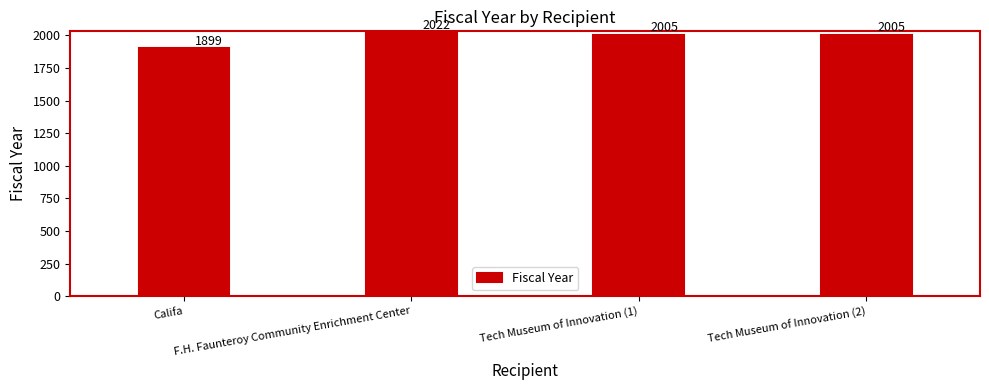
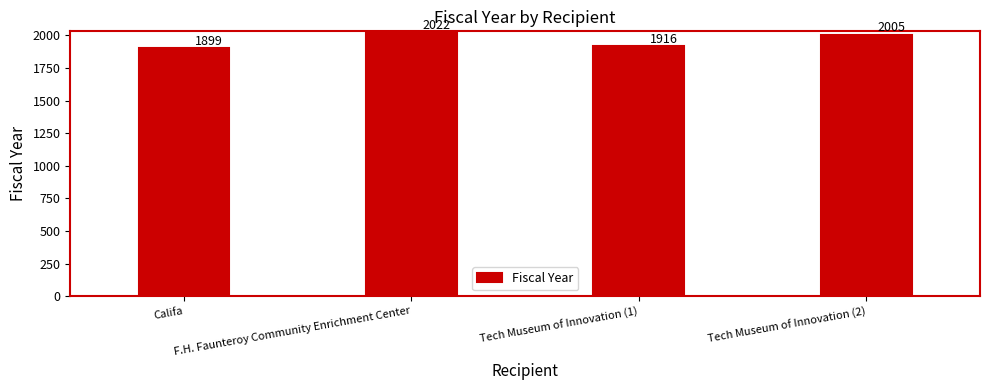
Tech Museum of Innovation (1): 2005 -> 1916
